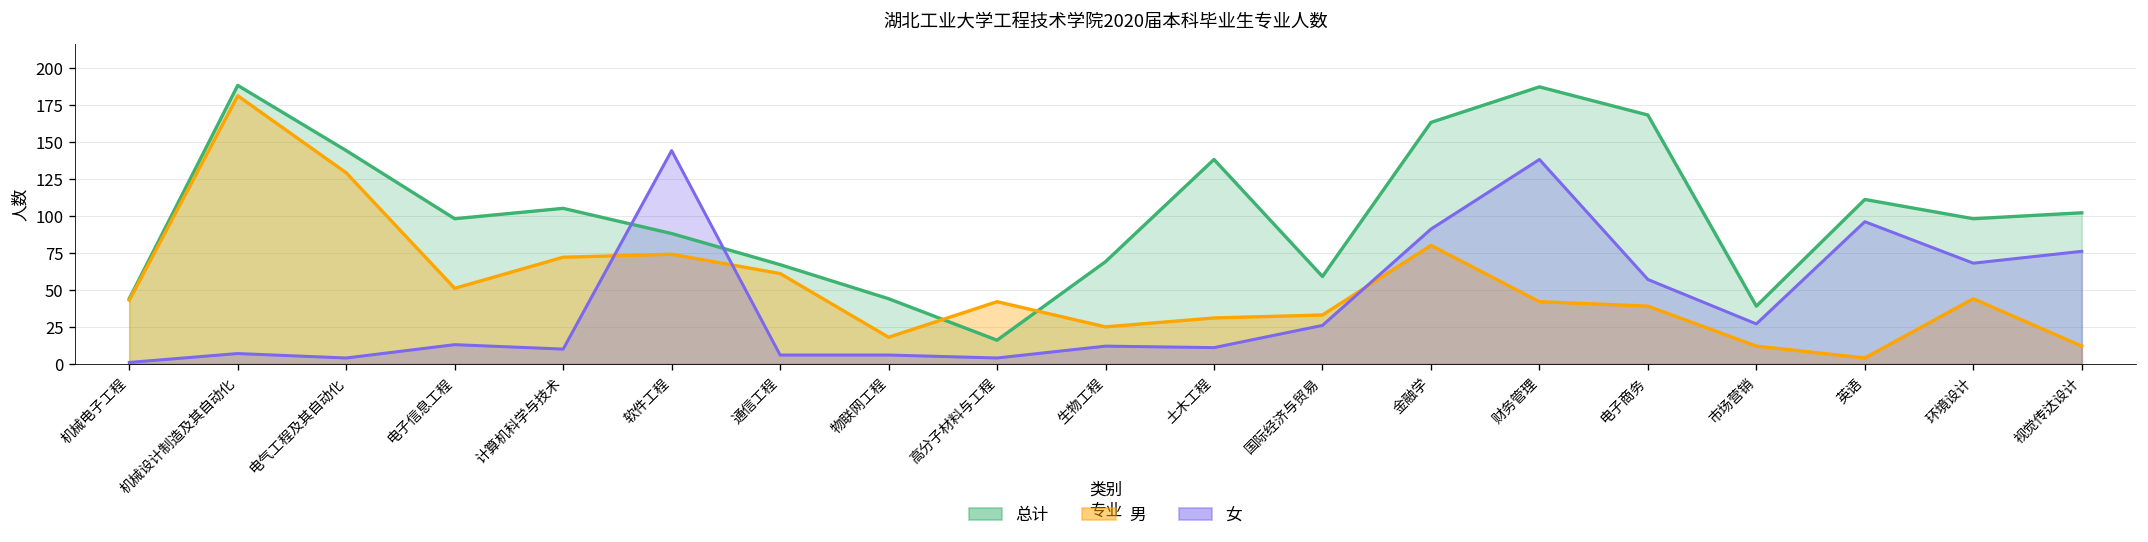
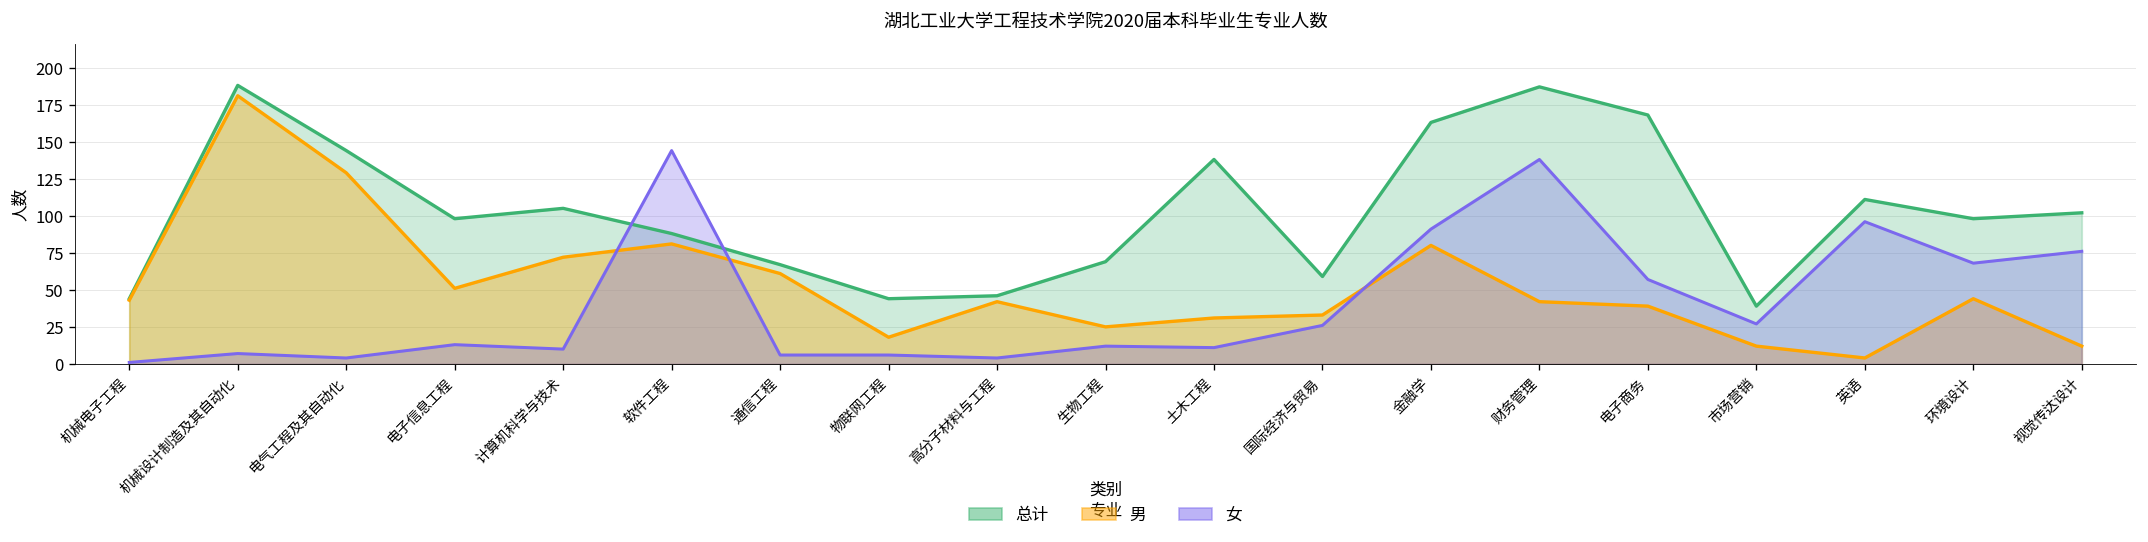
男, 软件工程: 74 -> 81
总计, 高分子材料与工程: 16 -> 46
